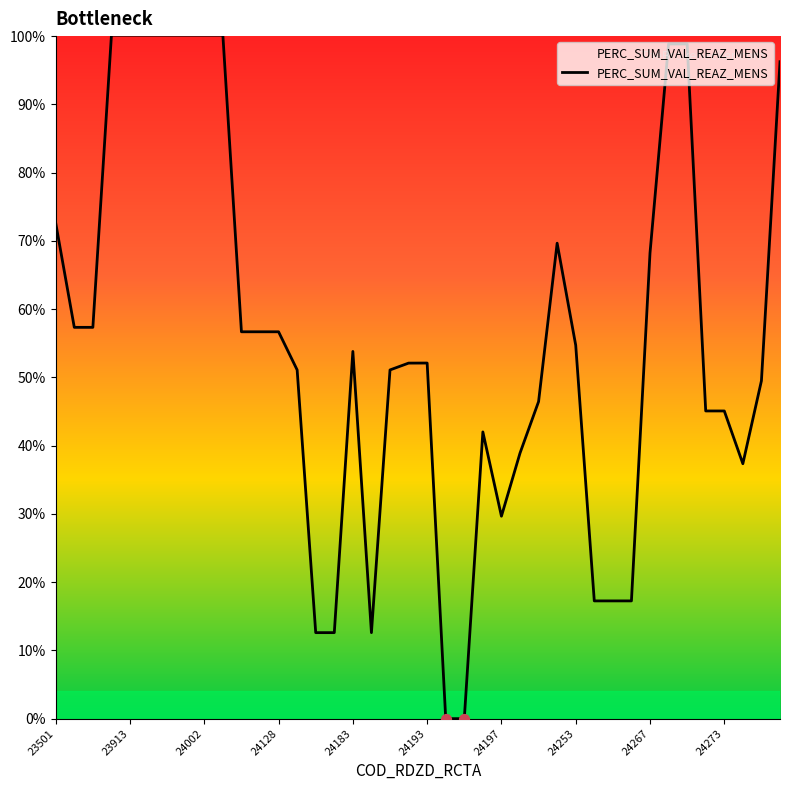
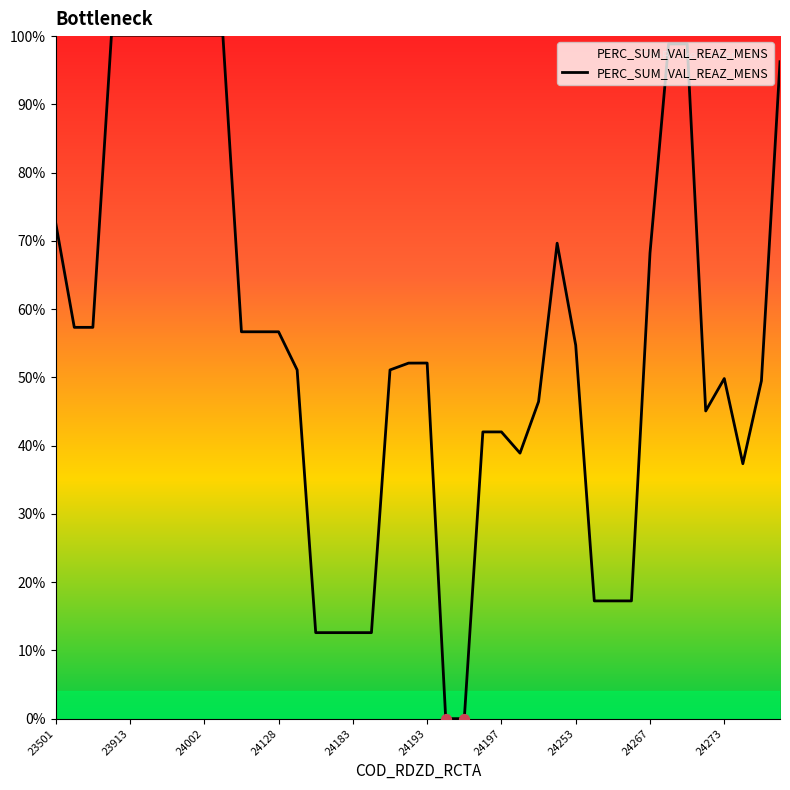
PERC_SUM_VAL_REAZ_MENS, 24183: 54% -> 13%
PERC_SUM_VAL_REAZ_MENS, 24197: 30% -> 42%
PERC_SUM_VAL_REAZ_MENS, 24273: 45% -> 50%
